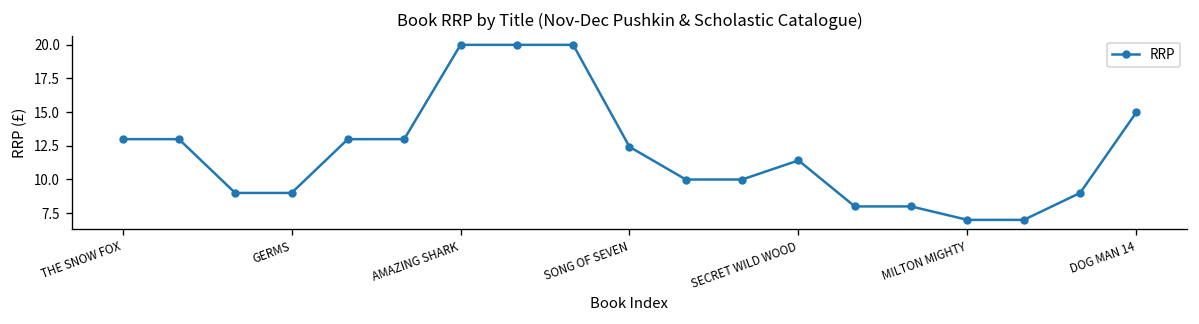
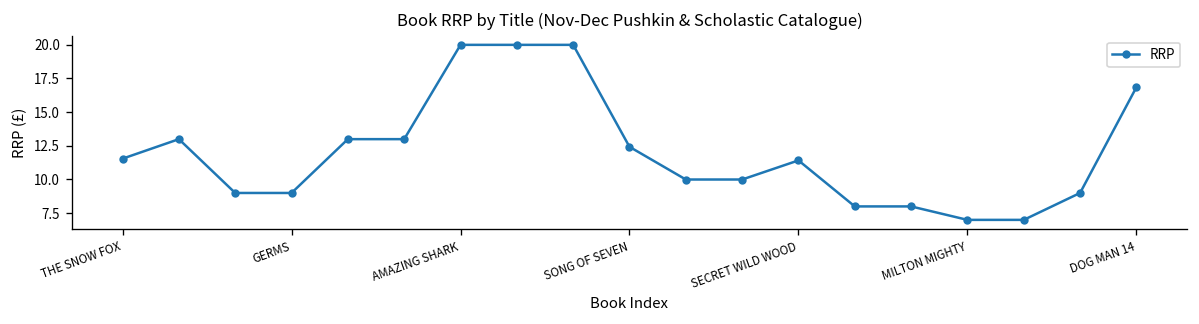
THE SNOW FOX: 13.0 -> 11.5
DOG MAN 14: 15.0 -> 16.9
